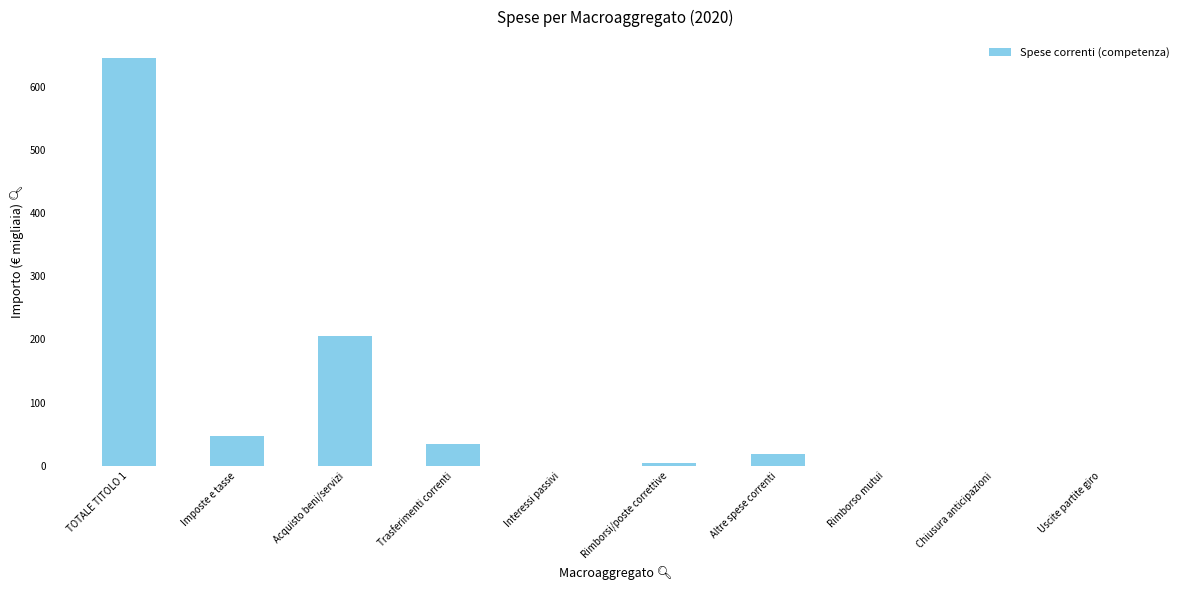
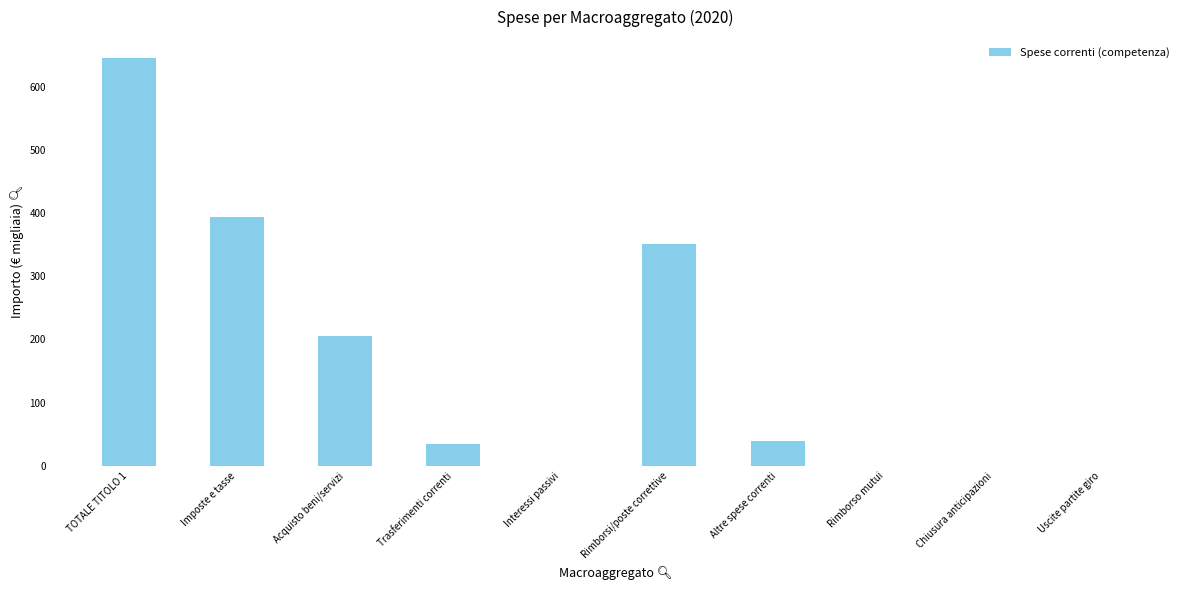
Imposte e tasse: 50 -> 390
Rimborsi/poste correttive: 10 -> 350
Altre spese correnti: 20 -> 40
